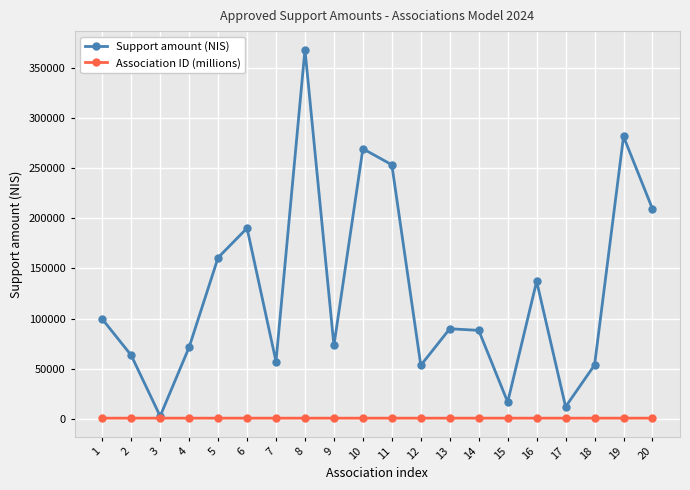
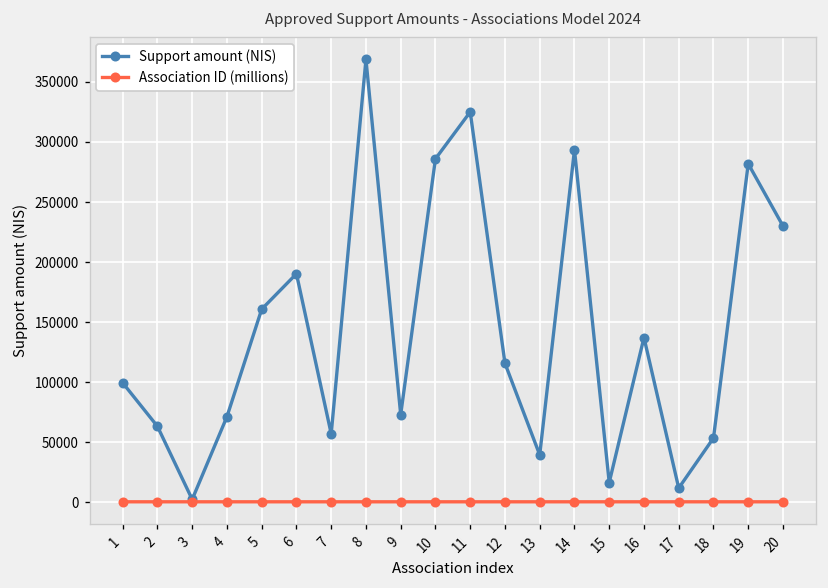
Support amount (NIS), 10: 270000 -> 286000
Support amount (NIS), 11: 254000 -> 325000
Support amount (NIS), 12: 53000 -> 116000
Support amount (NIS), 13: 90000 -> 40000
Support amount (NIS), 14: 88000 -> 293000
Support amount (NIS), 20: 209000 -> 230000
